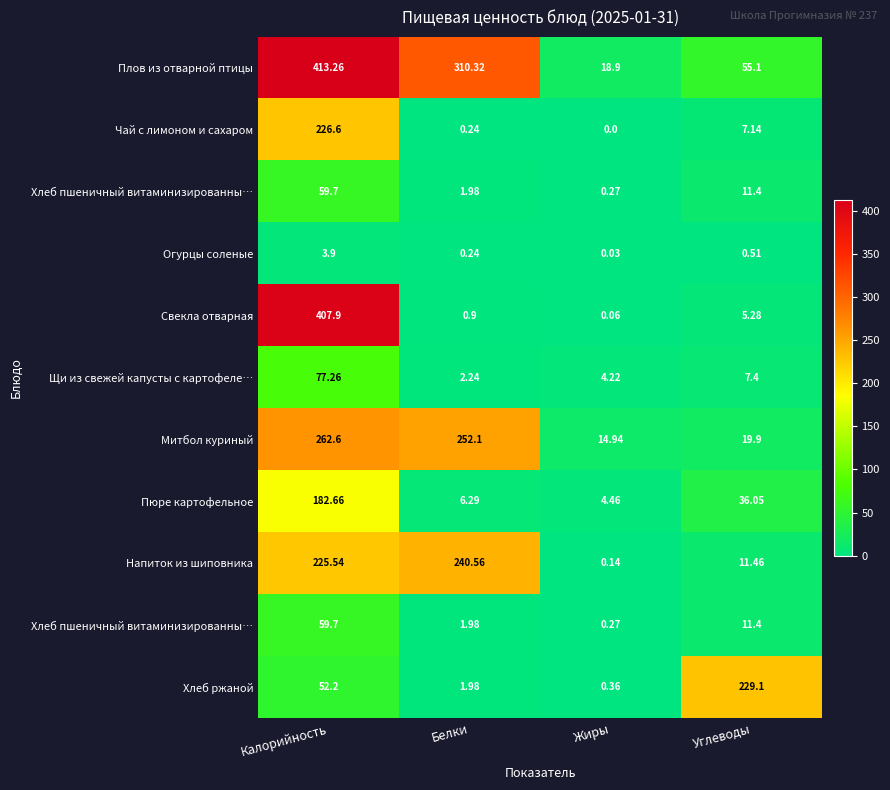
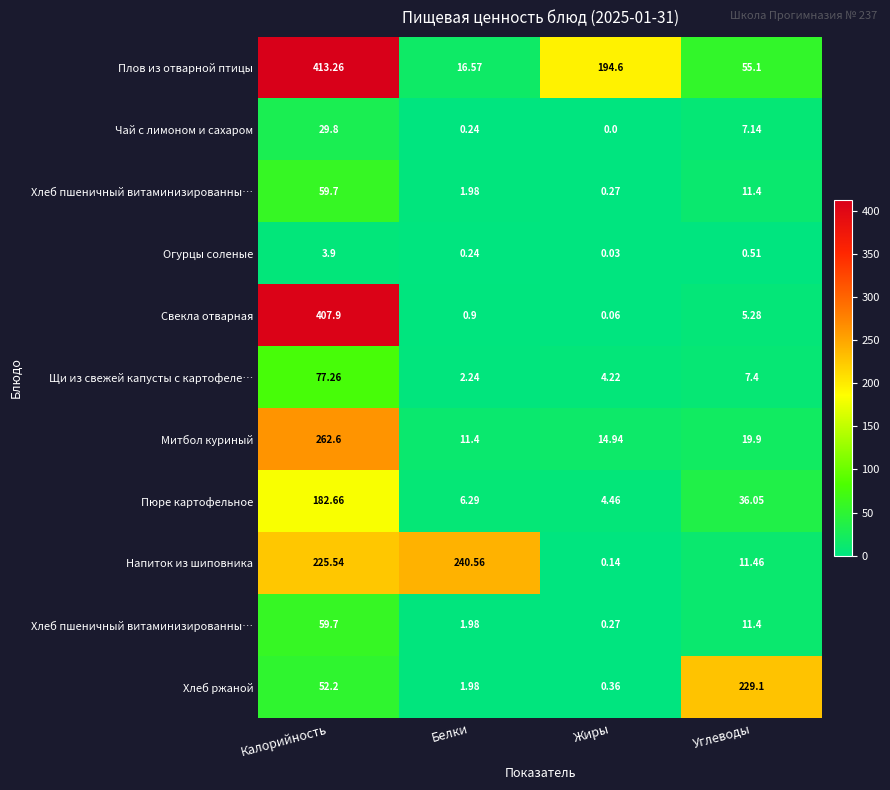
Плов из отварной птицы, Белки: 310.32 -> 16.57
Плов из отварной птицы, Жиры: 18.9 -> 194.6
Чай с лимоном и сахаром, Калорийность: 226.6 -> 29.8
Митбол куриный, Белки: 252.1 -> 11.4
